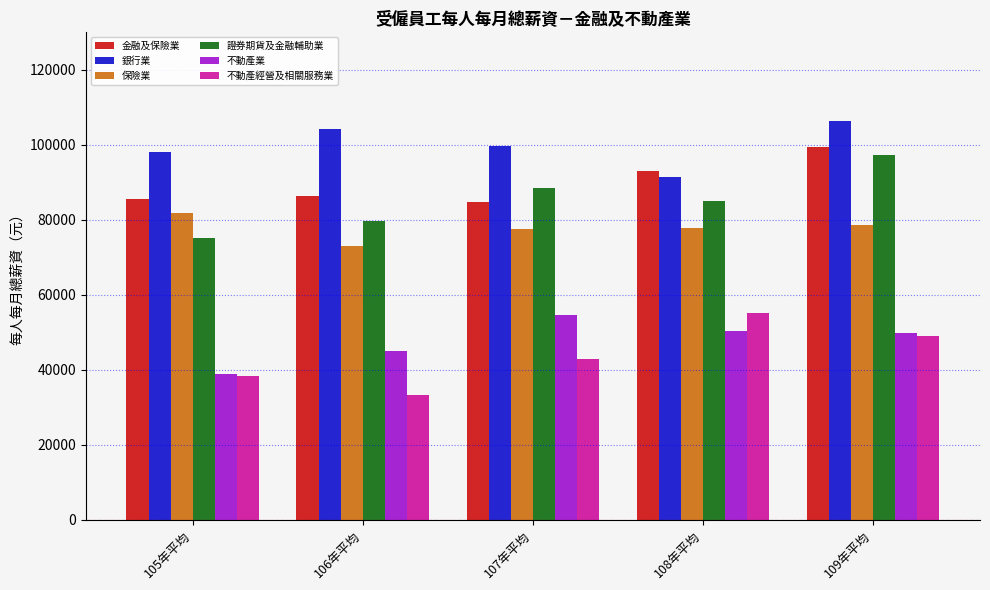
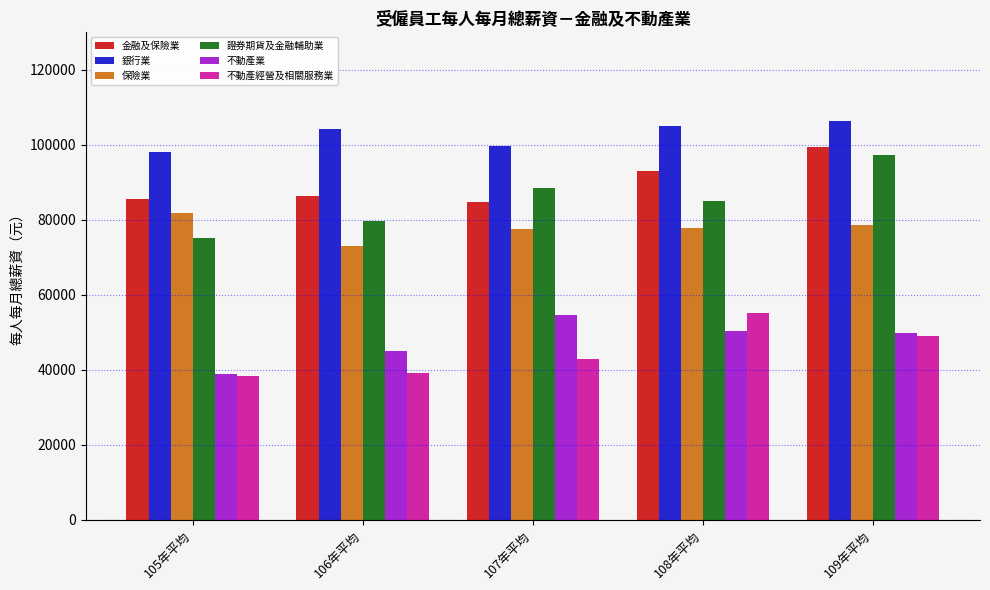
不動產經營及相關服務業, 106年平均: 33000 -> 39000
銀行業, 108年平均: 91000 -> 105000
